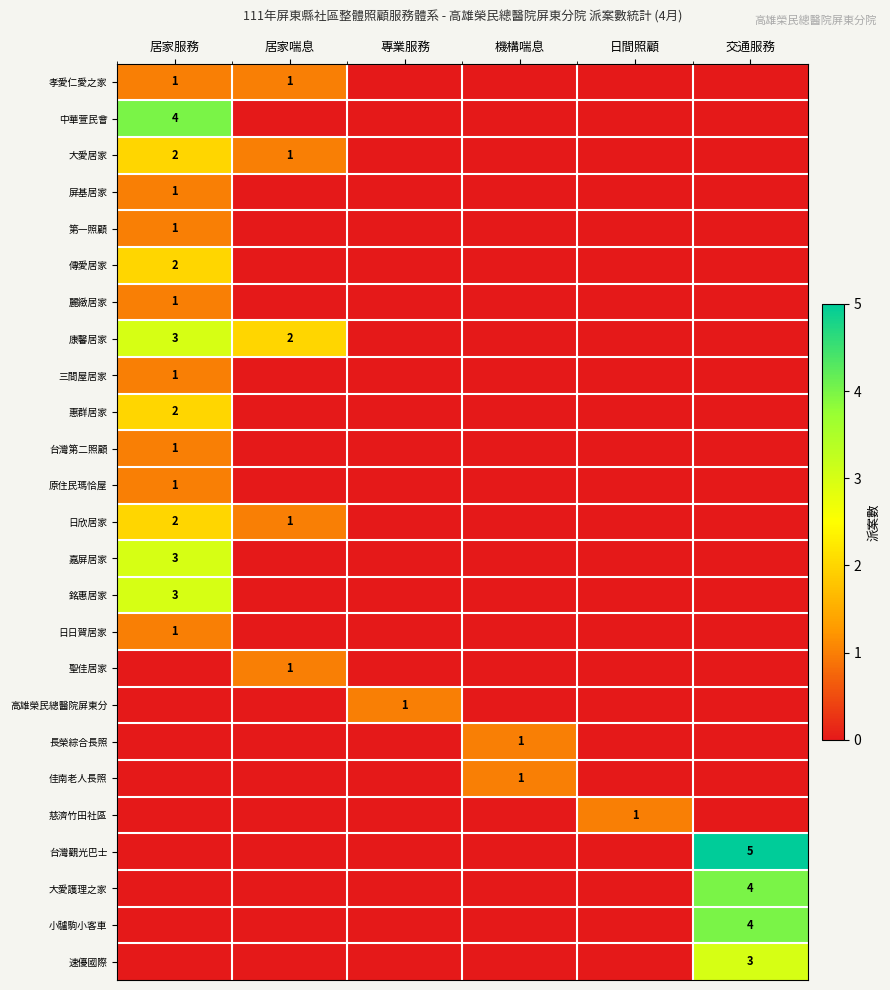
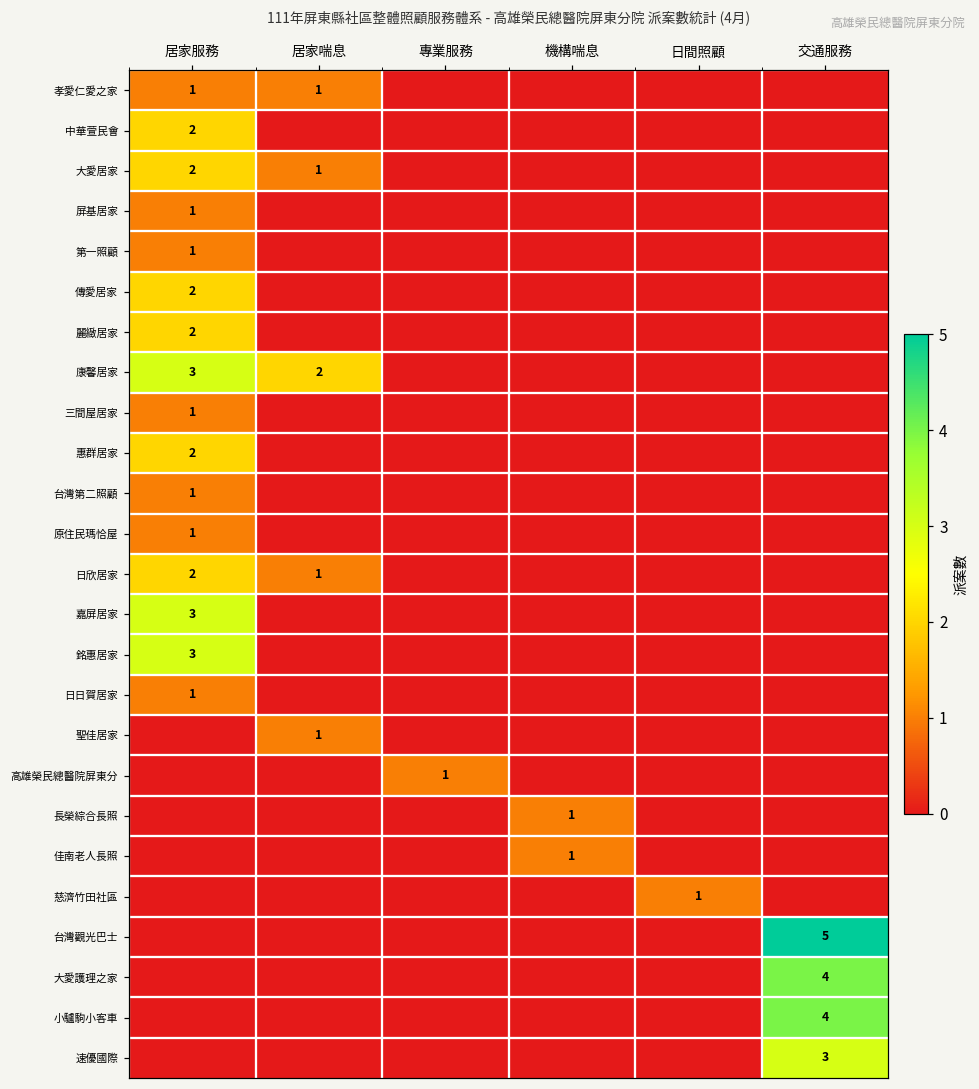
中華萱民會, 居家服務: 4 -> 2
麗緻居家, 居家服務: 1 -> 2
